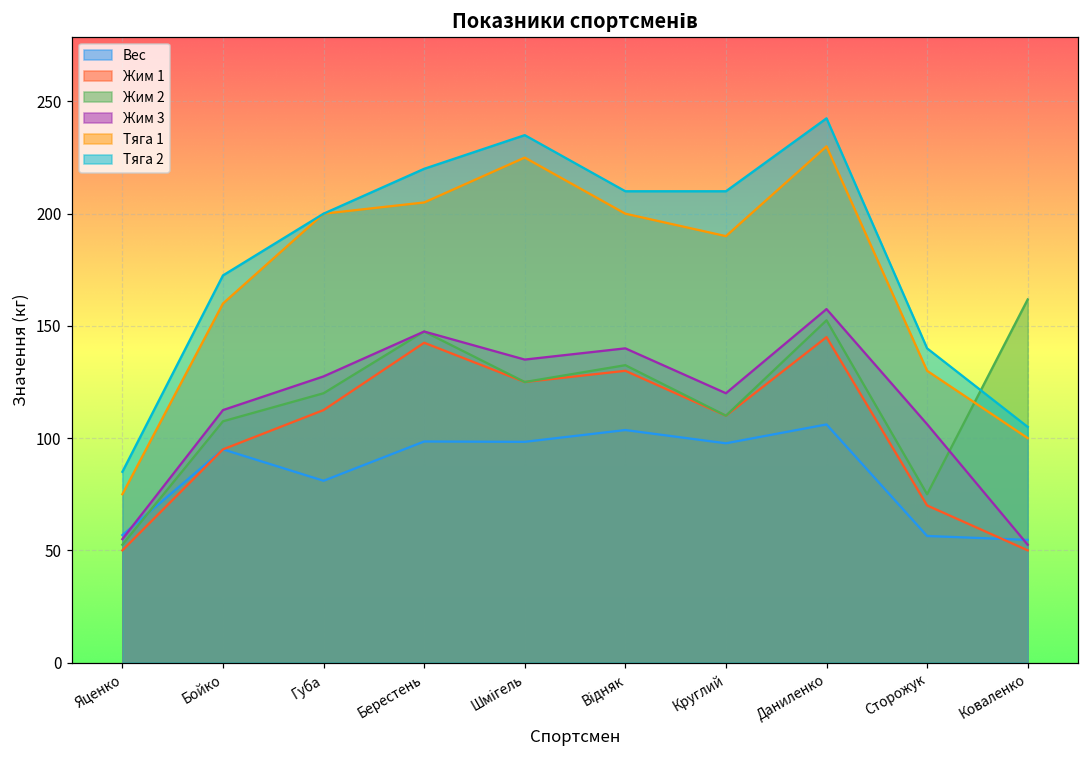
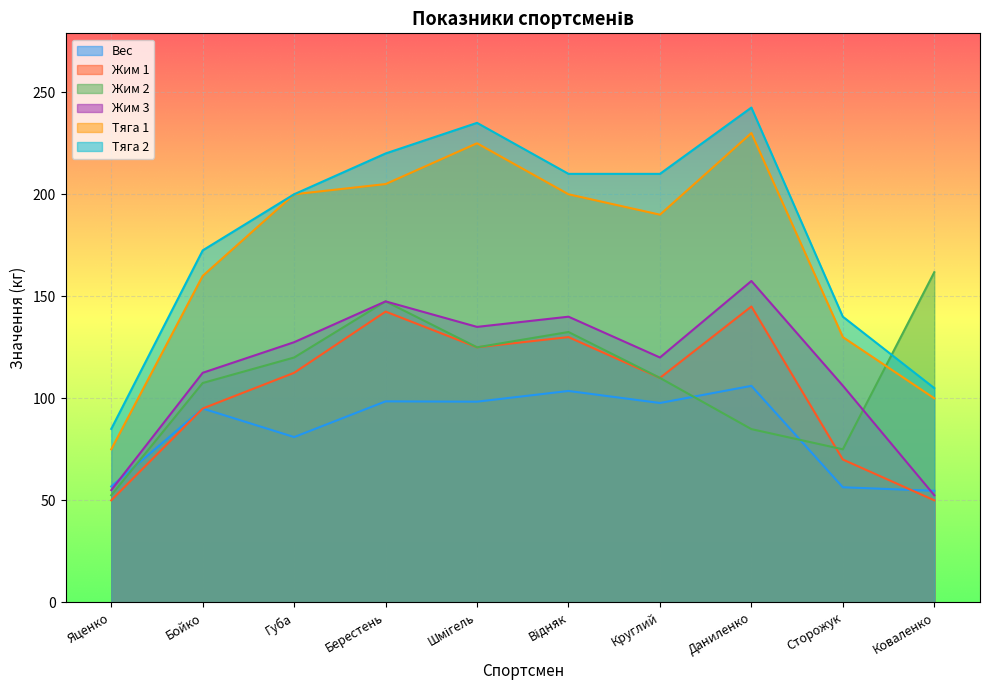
Жим 2, Даниленко: 153 -> 85
